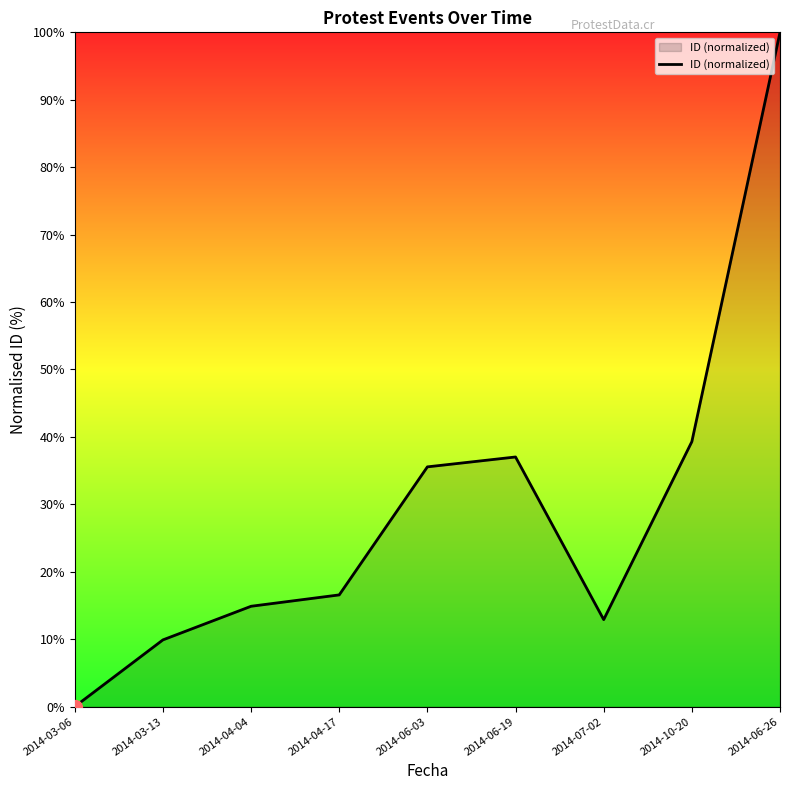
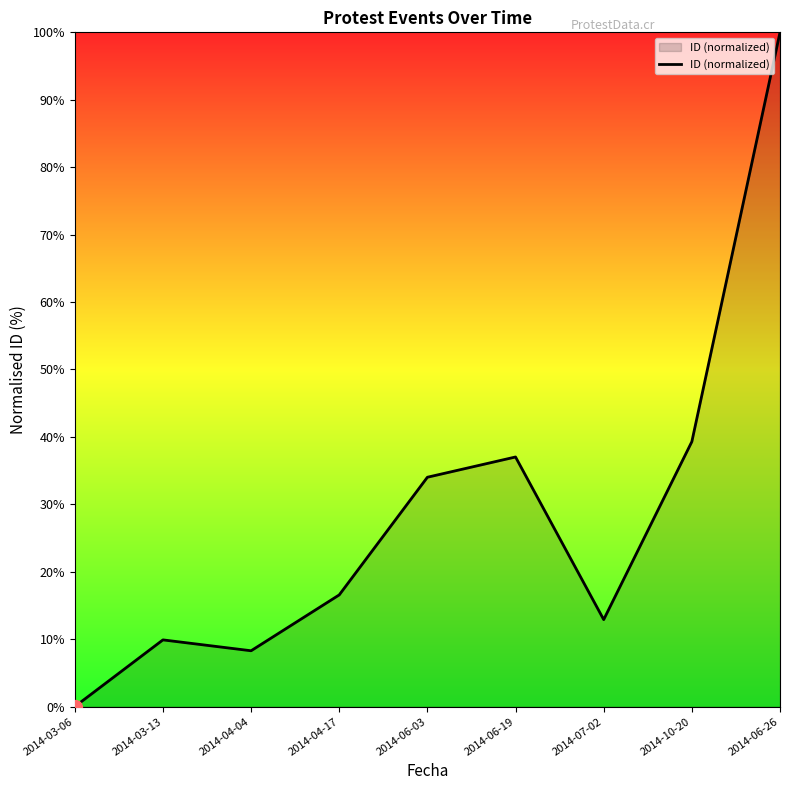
ID (normalized), 2014-04-04: 15% -> 8%
ID (normalized), 2014-06-03: 36% -> 34%
